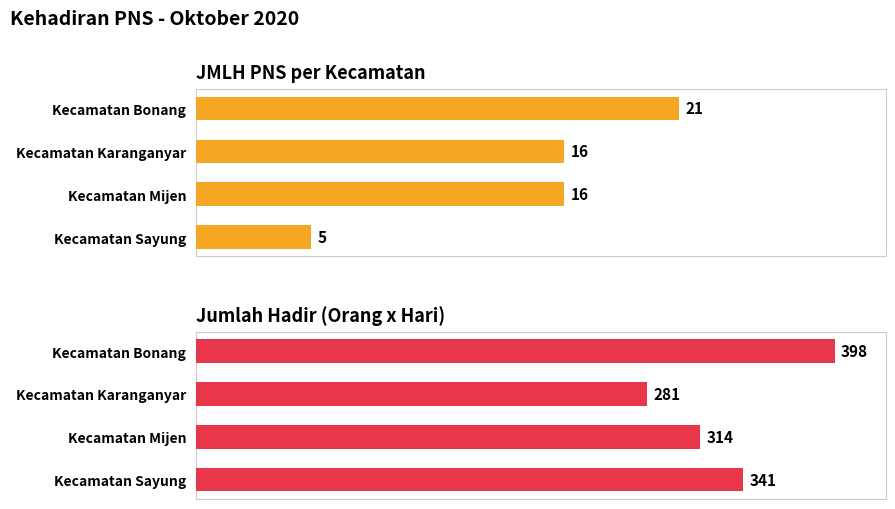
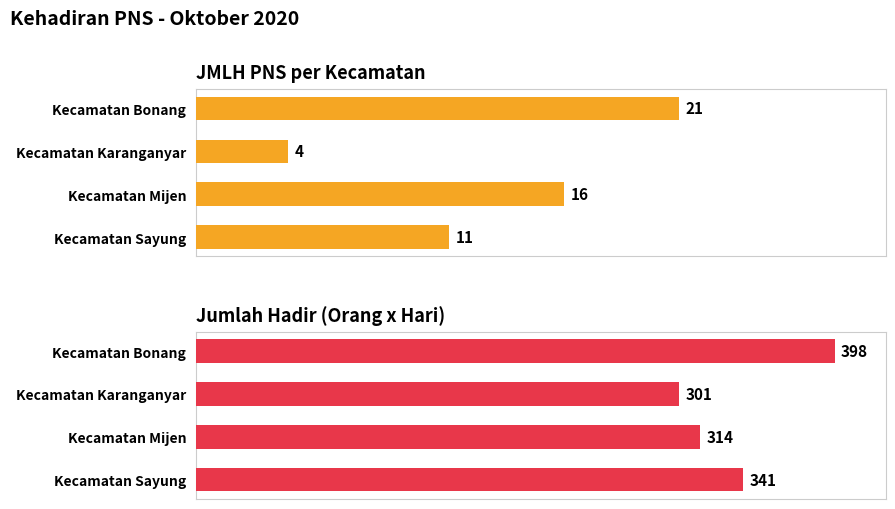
JMLH PNS per Kecamatan, Kecamatan Karanganyar: 16 -> 4
JMLH PNS per Kecamatan, Kecamatan Sayung: 5 -> 11
Jumlah Hadir (Orang x Hari), Kecamatan Karanganyar: 281 -> 301
